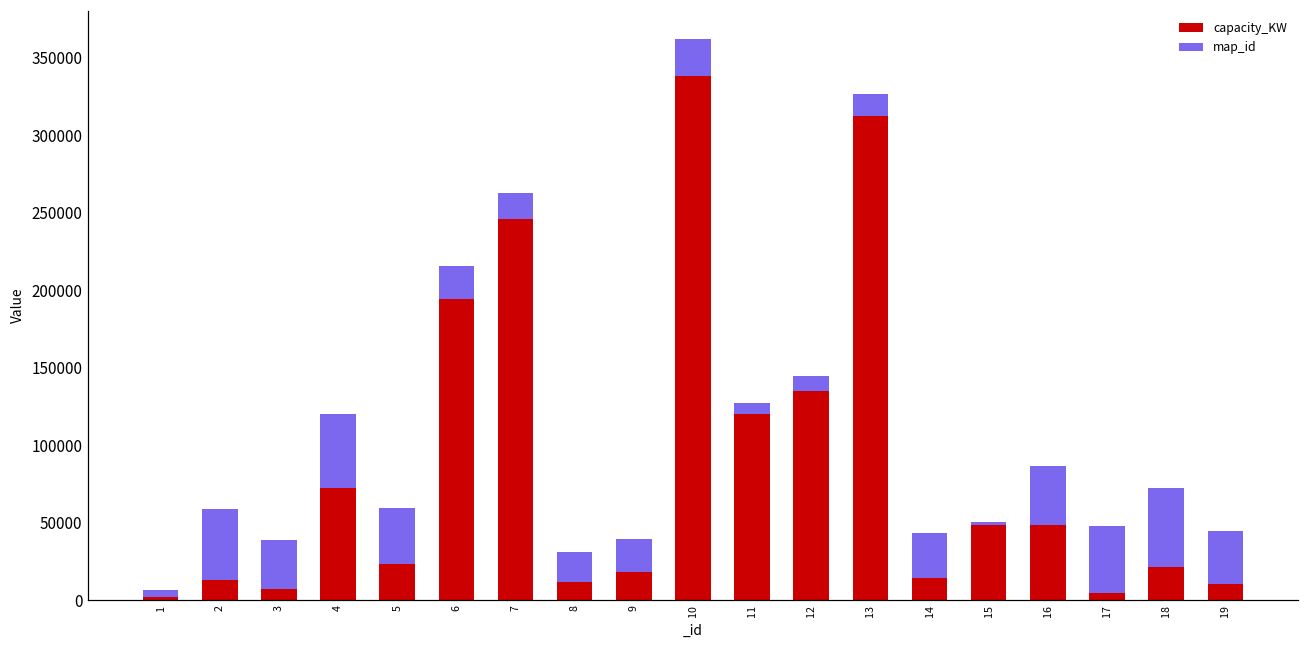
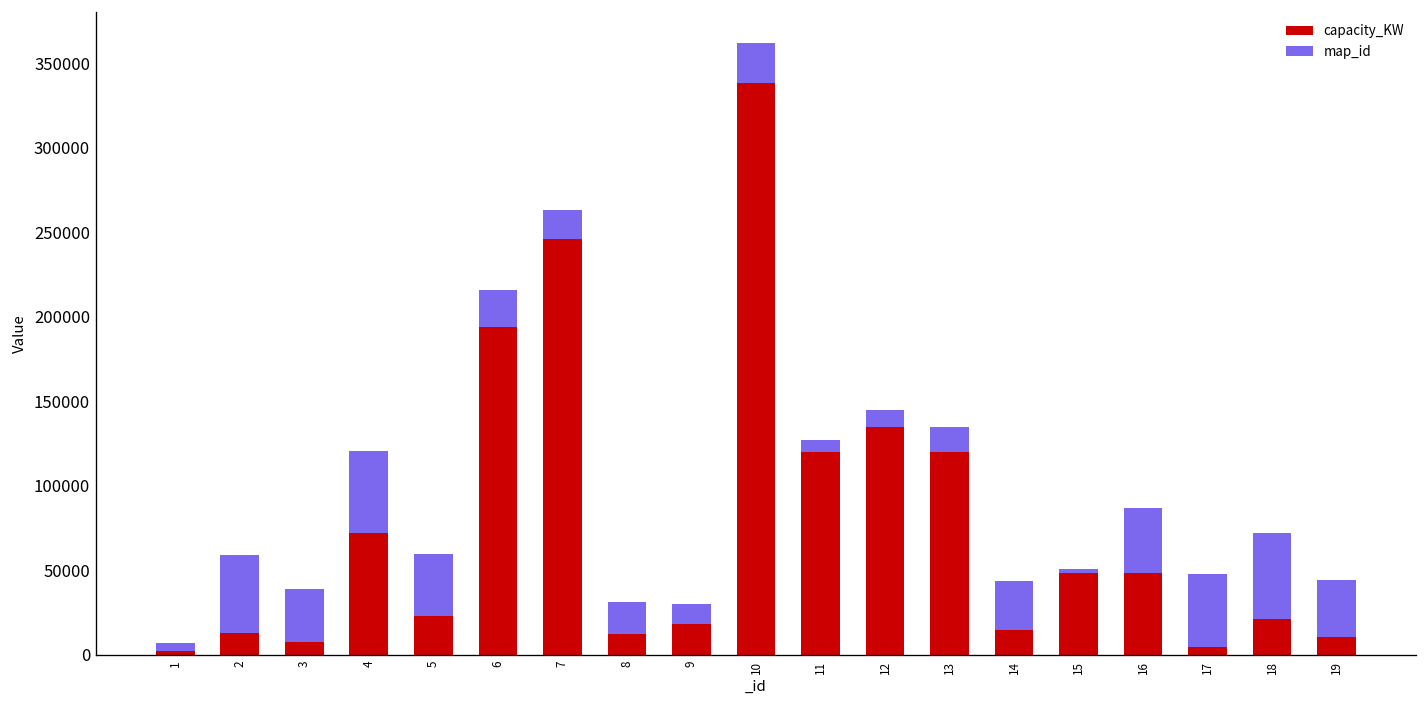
map_id, 9: 22000 -> 12000
capacity_KW, 13: 312000 -> 120000
